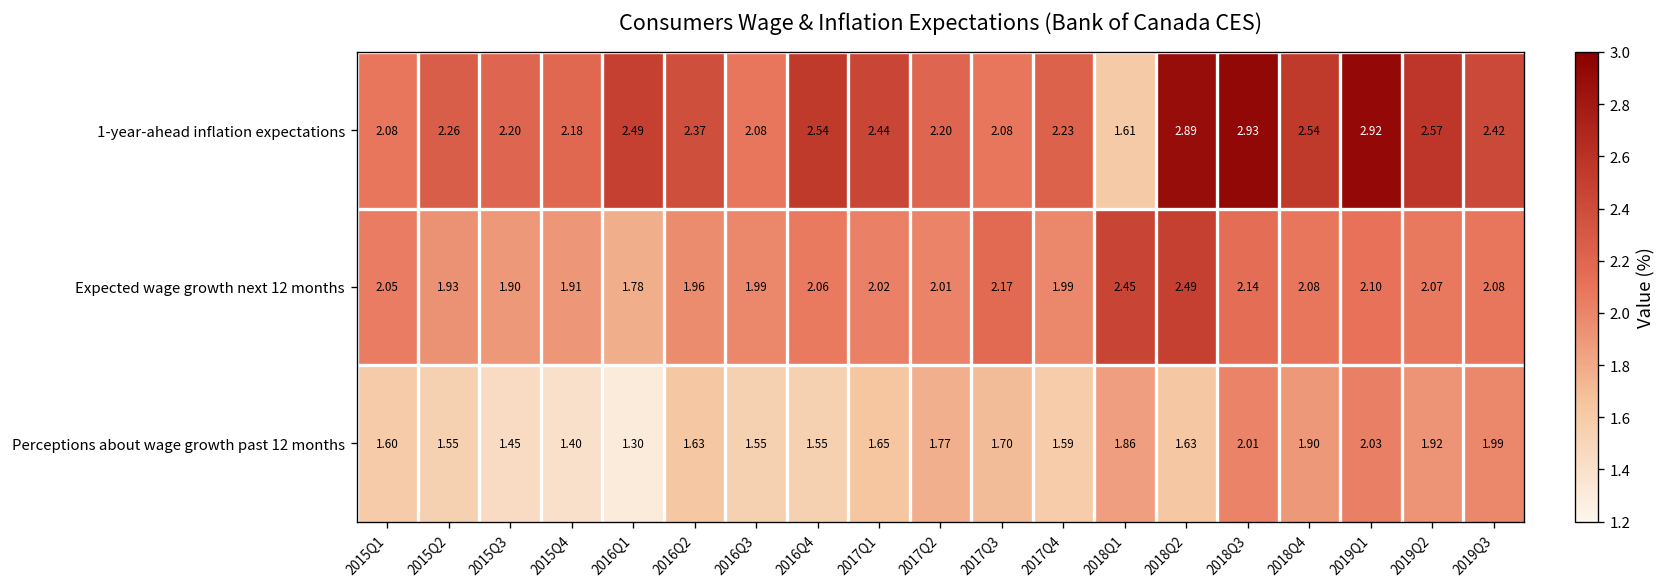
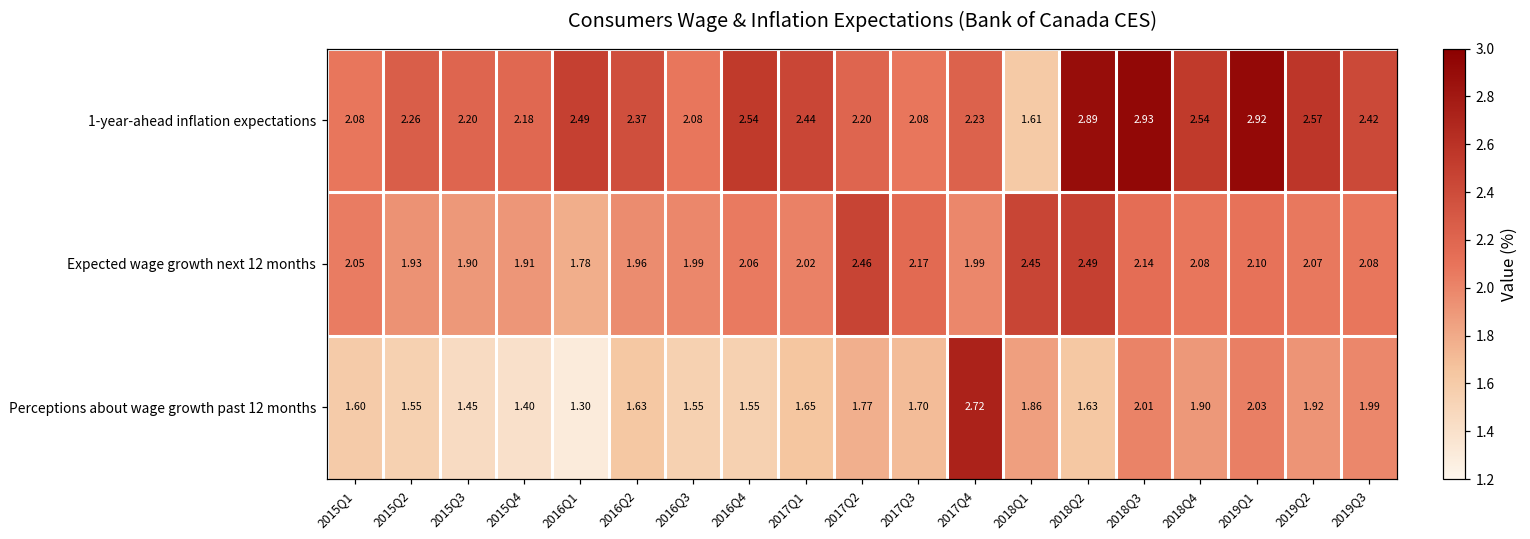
Expected wage growth next 12 months, 2017Q2: 2.01 -> 2.46
Perceptions about wage growth past 12 months, 2017Q4: 1.59 -> 2.72
